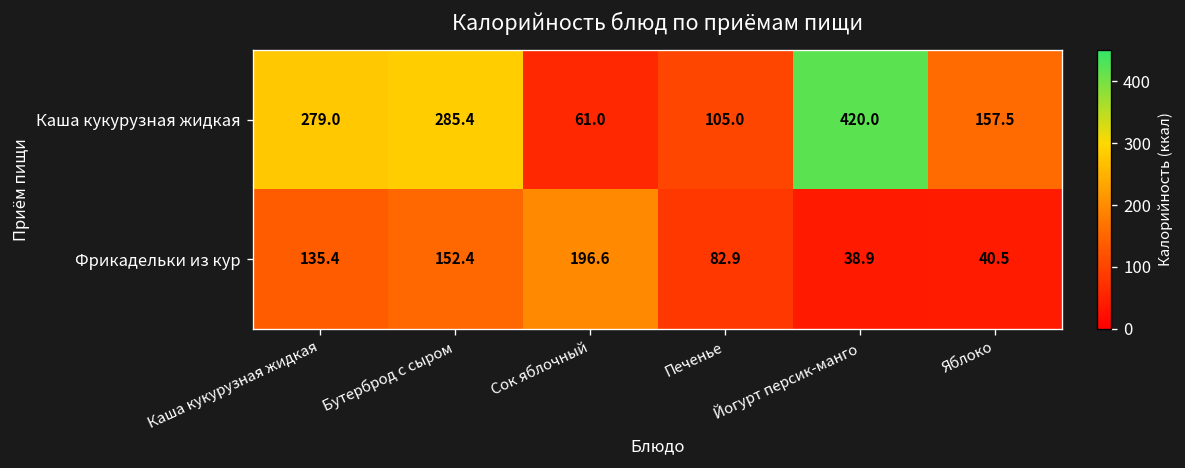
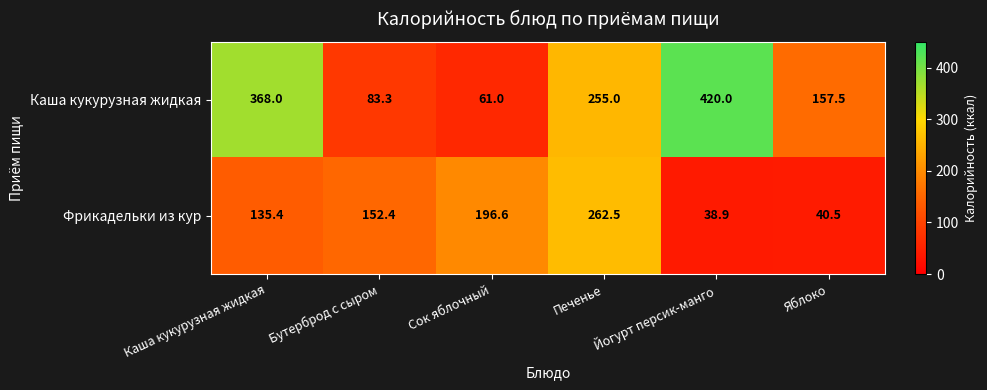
Каша кукурузная жидкая, Каша кукурузная жидкая: 279.0 -> 368.0
Каша кукурузная жидкая, Бутерброд с сыром: 285.4 -> 83.3
Каша кукурузная жидкая, Печенье: 105.0 -> 255.0
Фрикадельки из кур, Печенье: 82.9 -> 262.5
